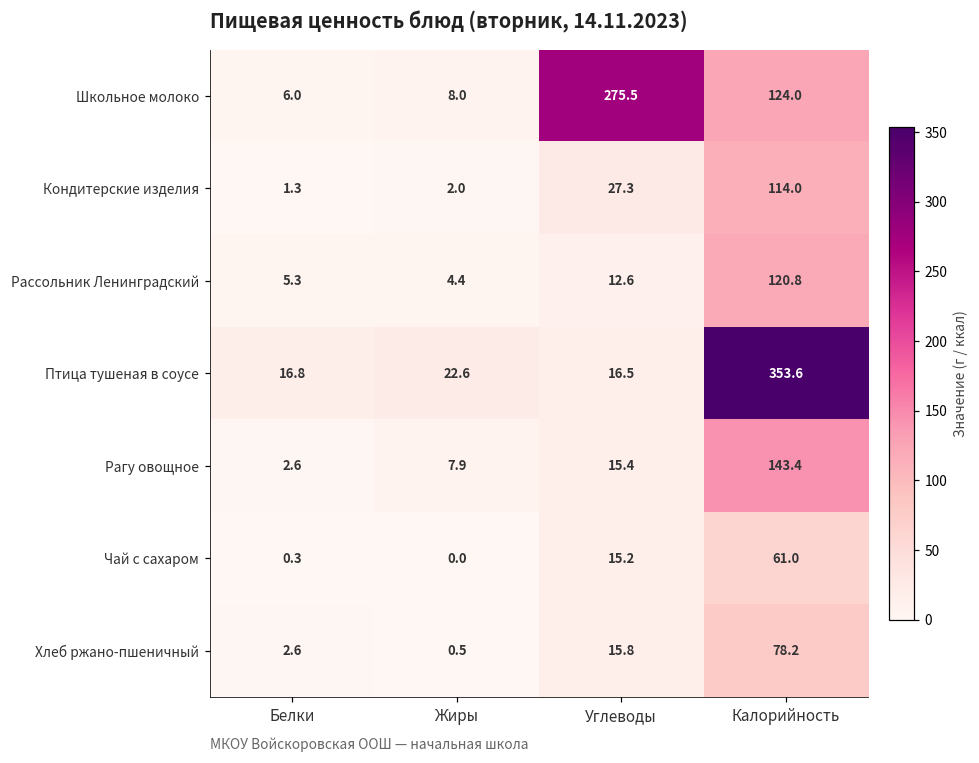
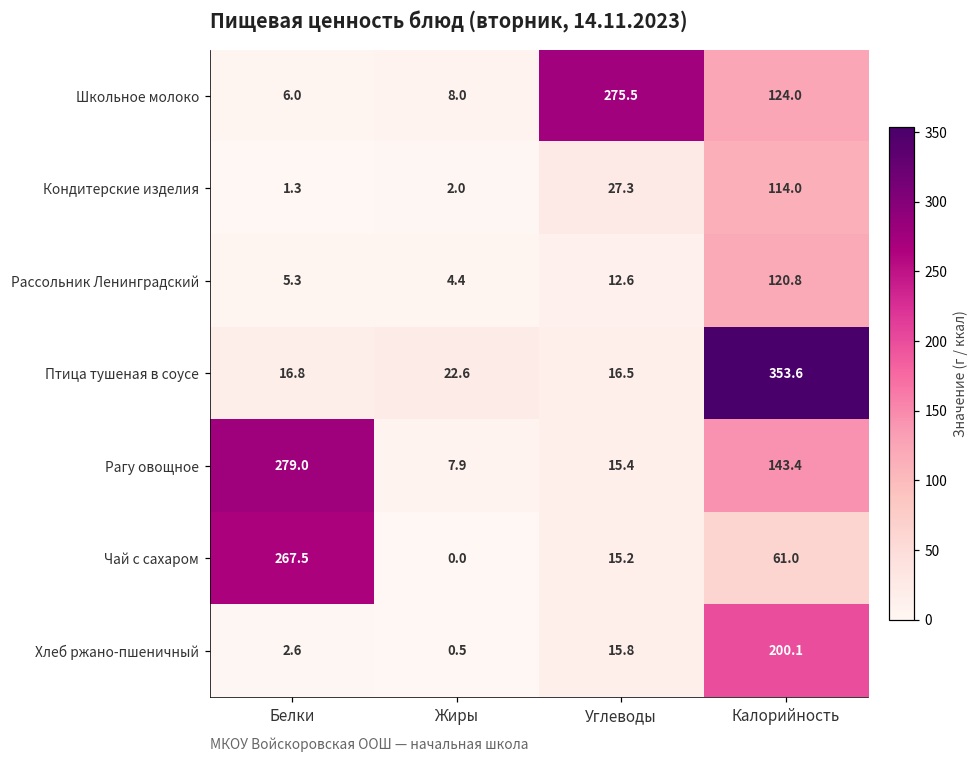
Рагу овощное, Белки: 2.6 -> 279.0
Чай с сахаром, Белки: 0.3 -> 267.5
Хлеб ржано-пшеничный, Калорийность: 78.2 -> 200.1
